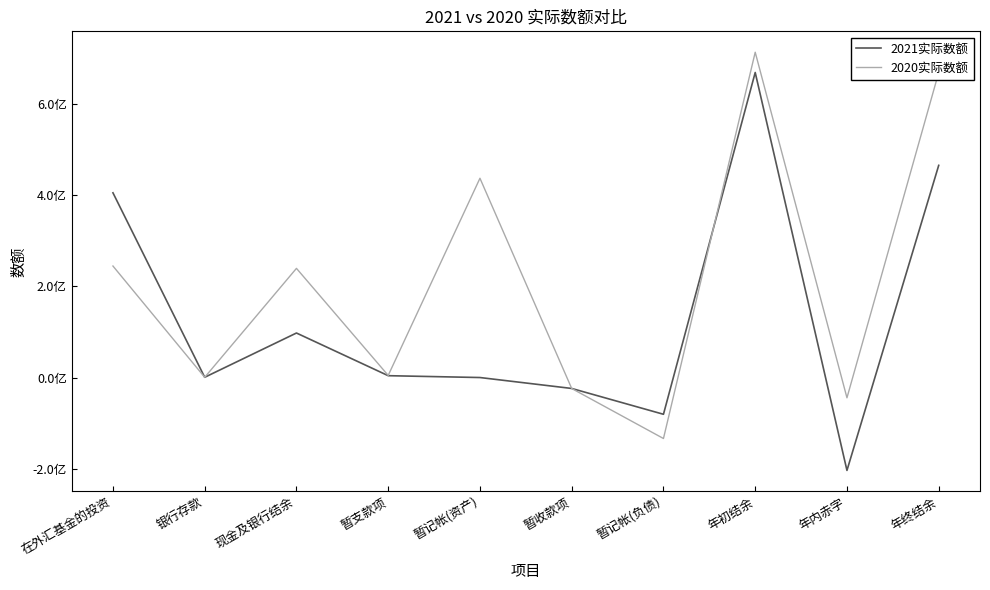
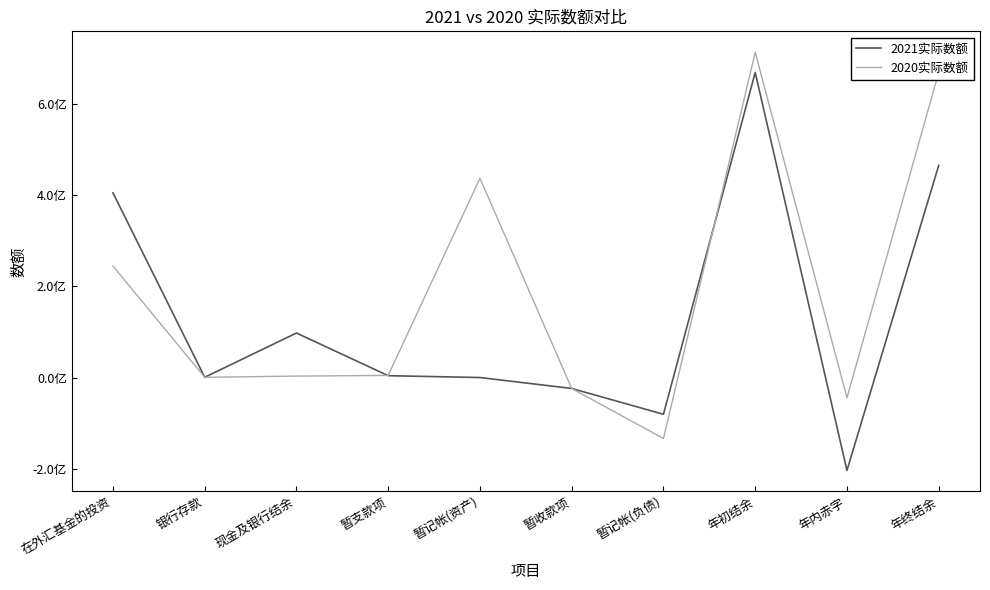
2020实际数额, 现金及银行结余: 2.4亿 -> 0.0亿
